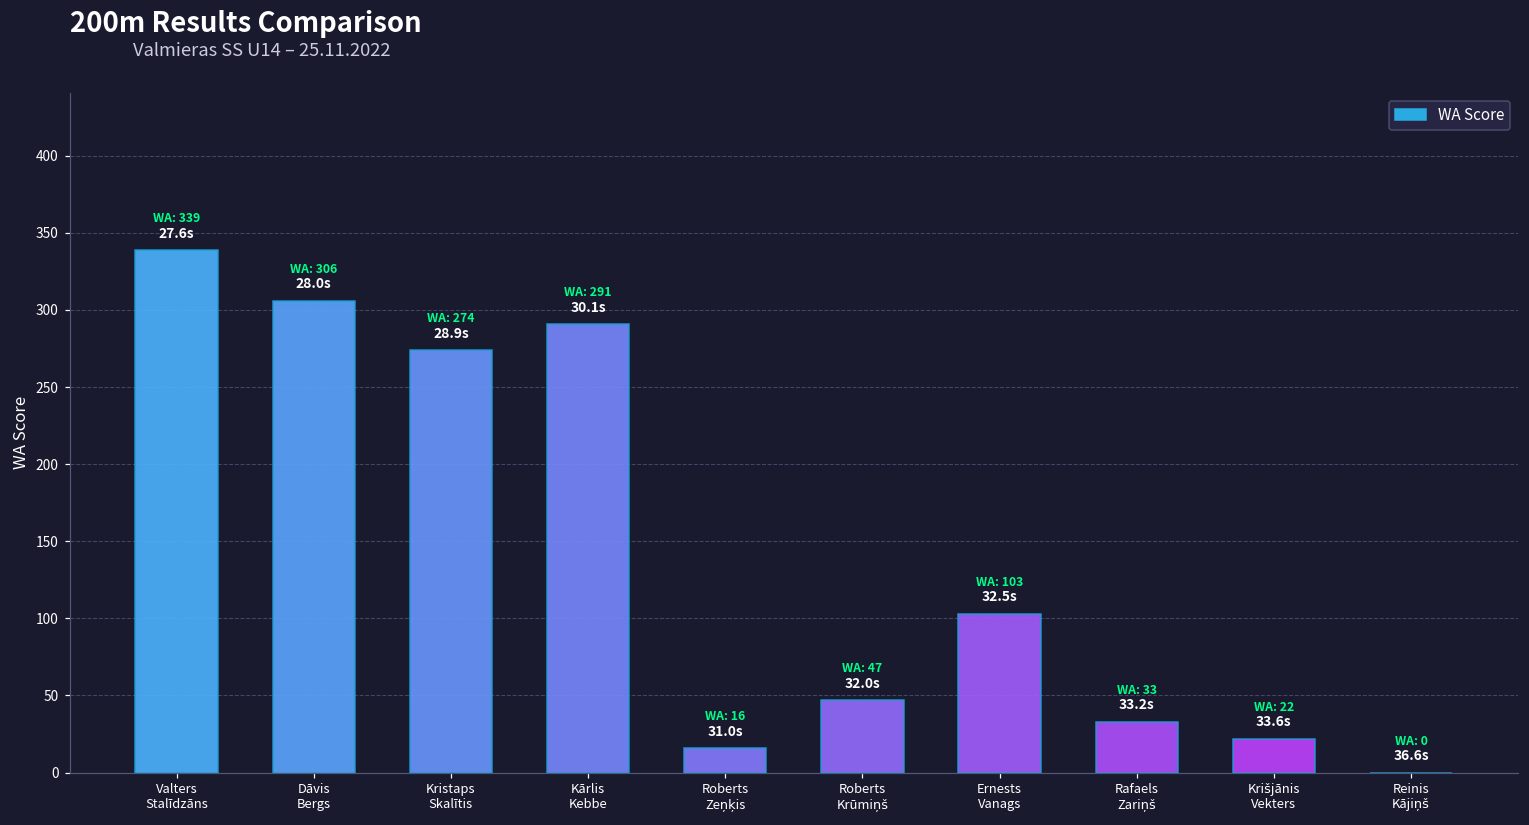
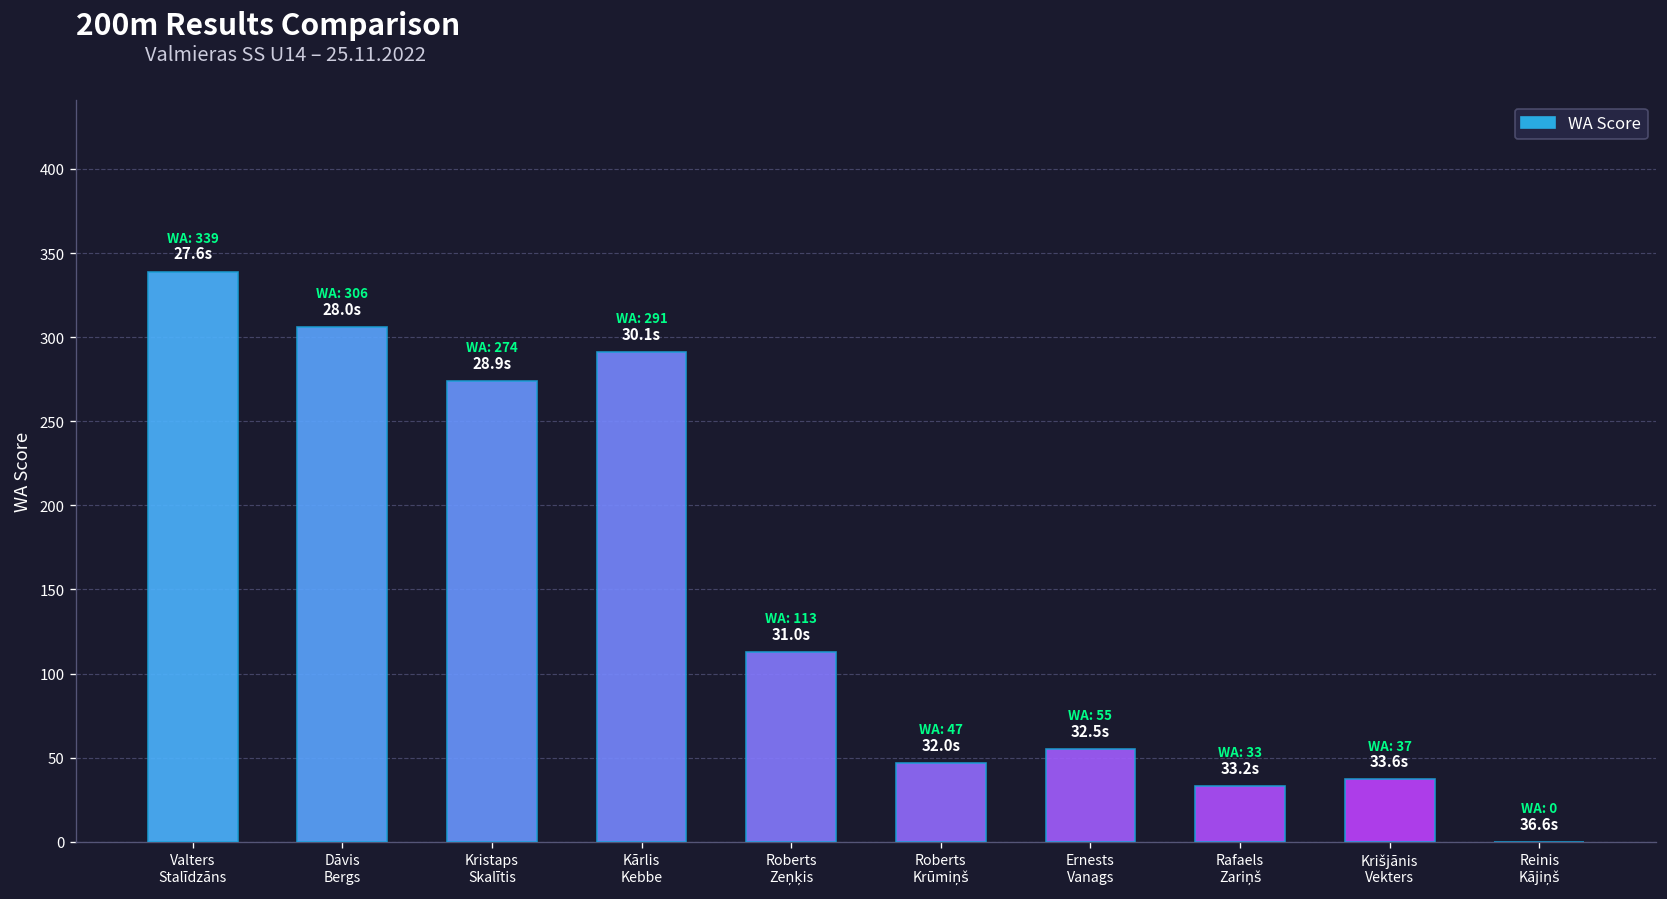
Roberts Zeņķis: 16 -> 113
Ernests Vanags: 103 -> 55
Krišjānis Vekters: 22 -> 37
